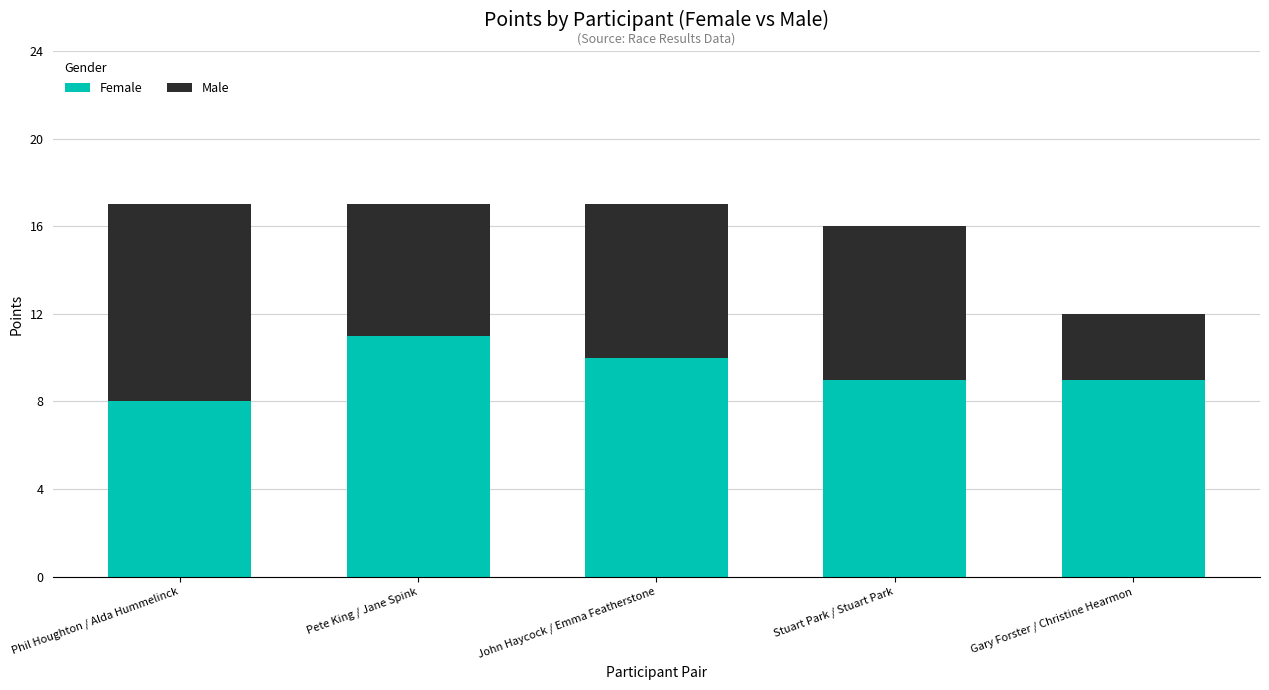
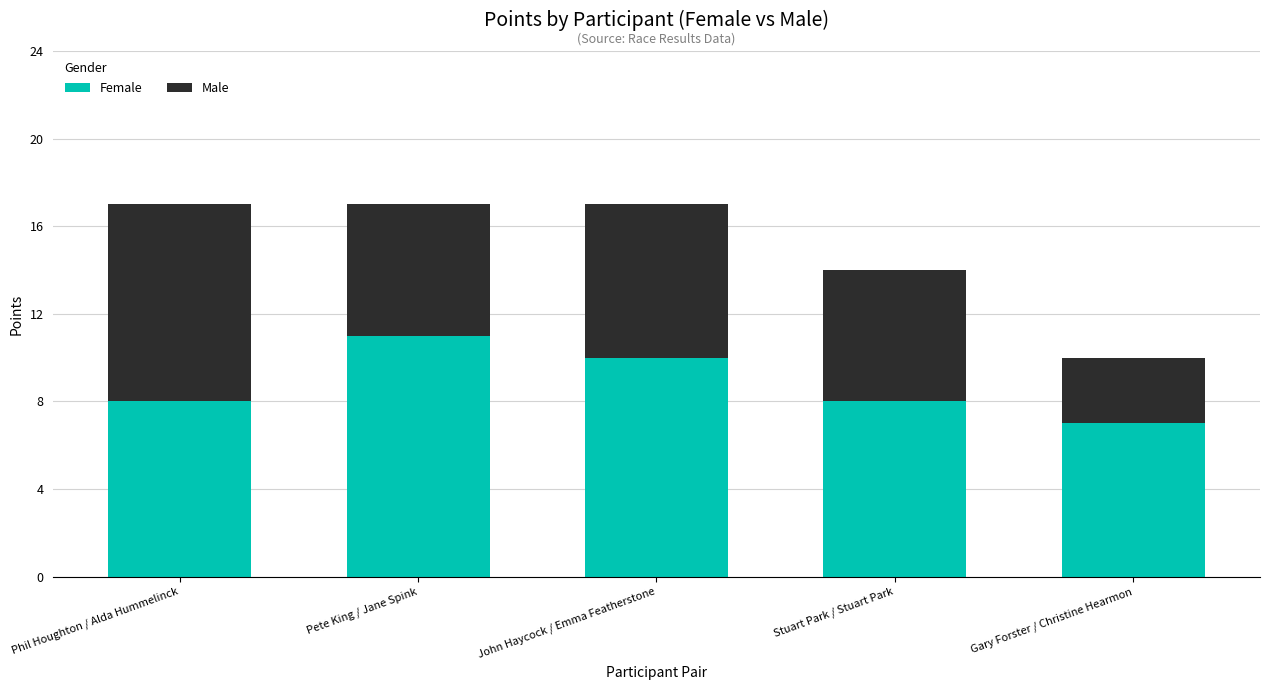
Female, Stuart Park / Stuart Park: 9 -> 8
Male, Stuart Park / Stuart Park: 7 -> 6
Female, Gary Forster / Christine Hearmon: 9 -> 7
